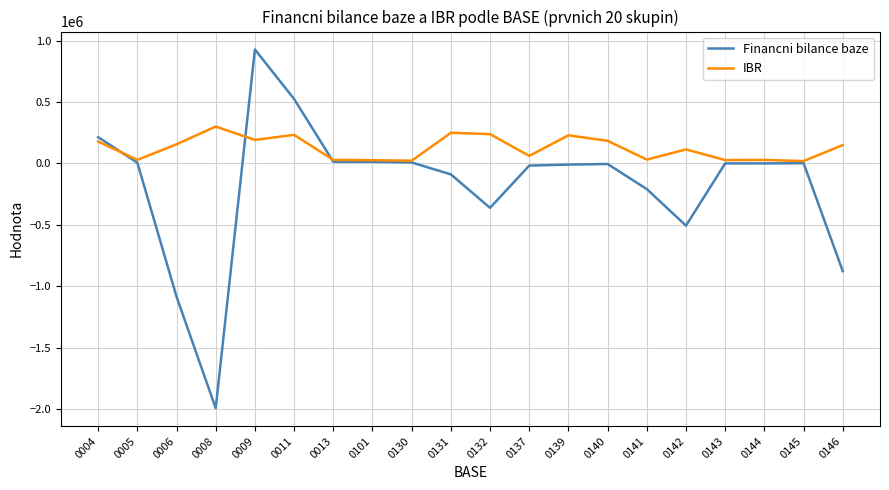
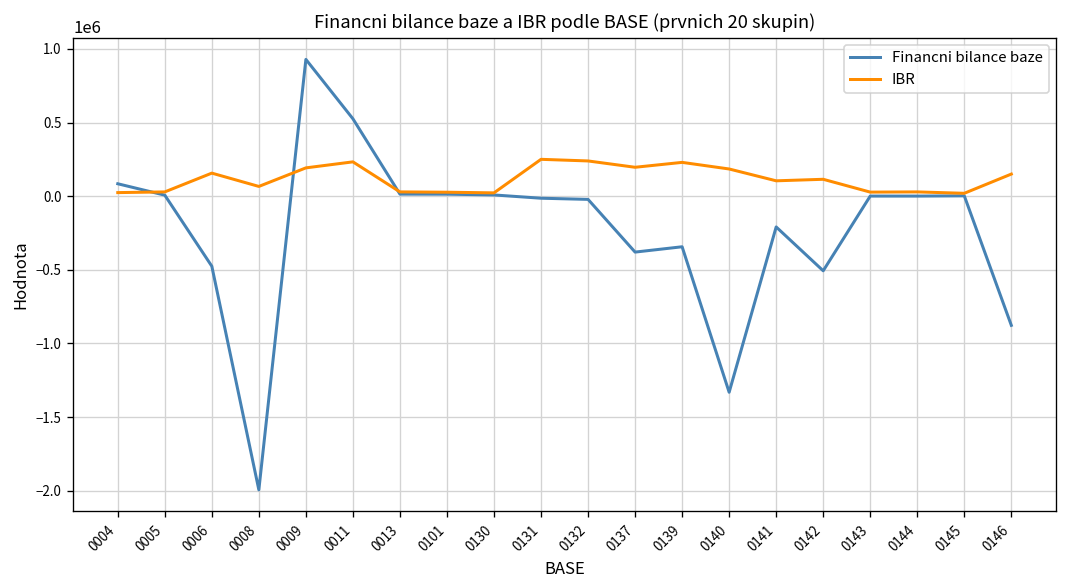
Financni bilance baze, 0004: 210000 -> 80000
IBR, 0004: 180000 -> 20000
Financni bilance baze, 0006: -1080000 -> -480000
IBR, 0008: 300000 -> 70000
Financni bilance baze, 0131: -90000 -> -10000
Financni bilance baze, 0132: -360000 -> -20000
Financni bilance baze, 0137: -20000 -> -380000
IBR, 0137: 60000 -> 200000
Financni bilance baze, 0139: -10000 -> -340000
Financni bilance baze, 0140: 0 -> -1330000
IBR, 0141: 30000 -> 100000
